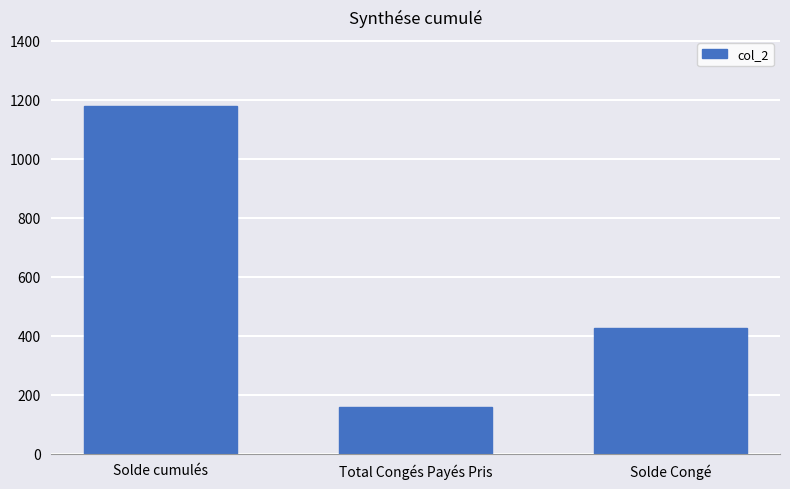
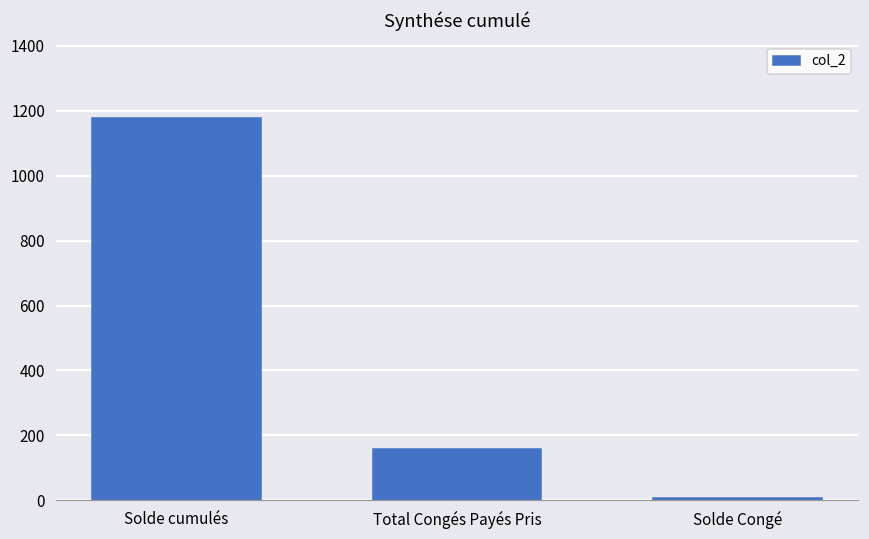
Solde Congé: 430 -> 10
